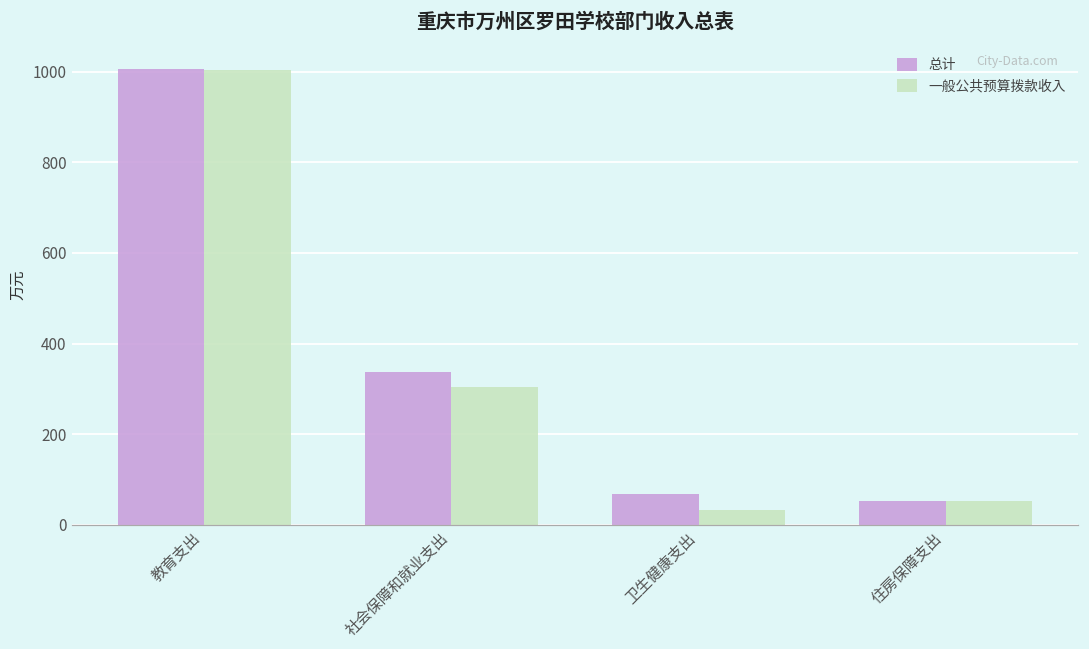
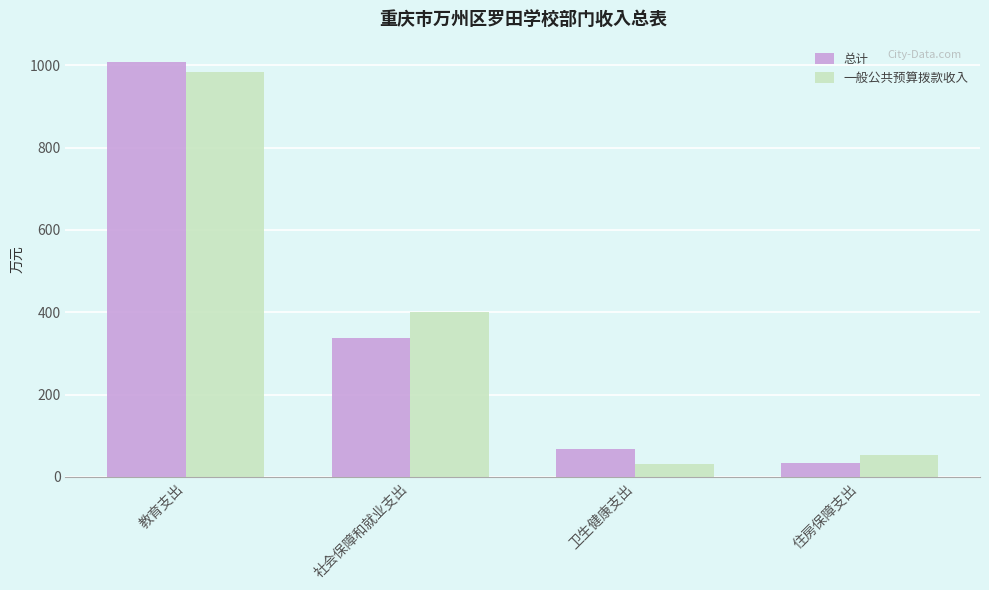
一般公共预算拨款收入, 教育支出: 1000 -> 980
一般公共预算拨款收入, 社会保障和就业支出: 300 -> 400
总计, 住房保障支出: 50 -> 30
